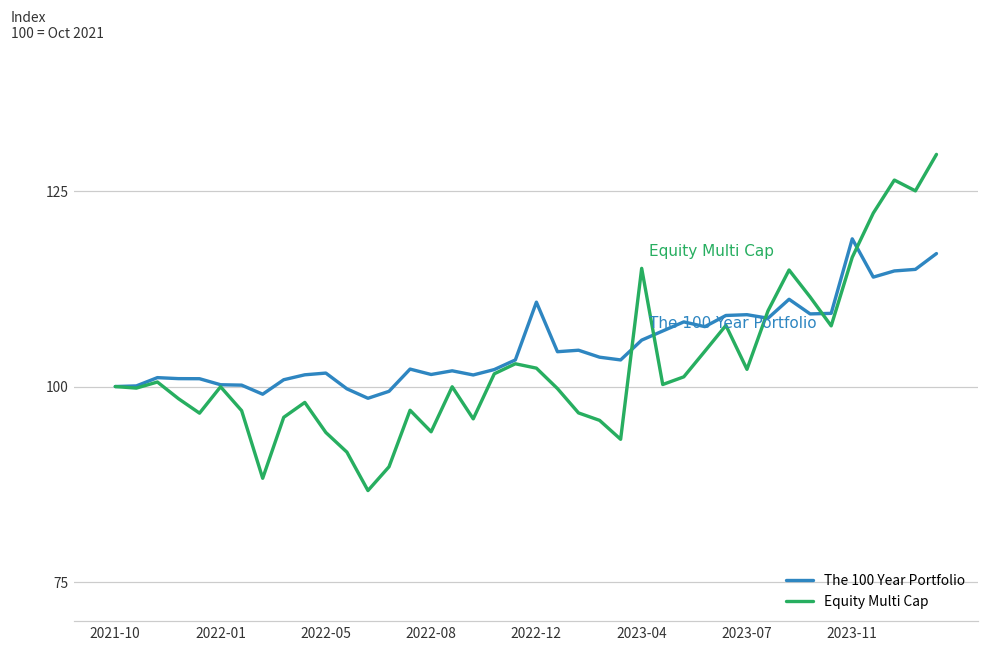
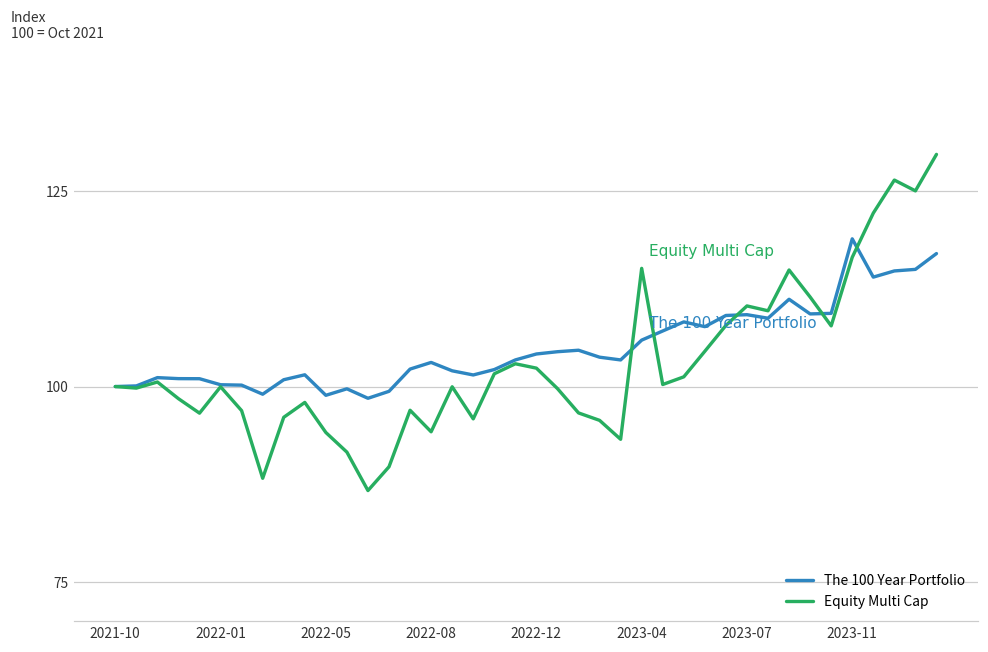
The 100 Year Portfolio, 2022-05: 102 -> 99
The 100 Year Portfolio, 2022-08: 102 -> 103
The 100 Year Portfolio, 2022-12: 111 -> 104
Equity Multi Cap, 2023-07: 102 -> 110
